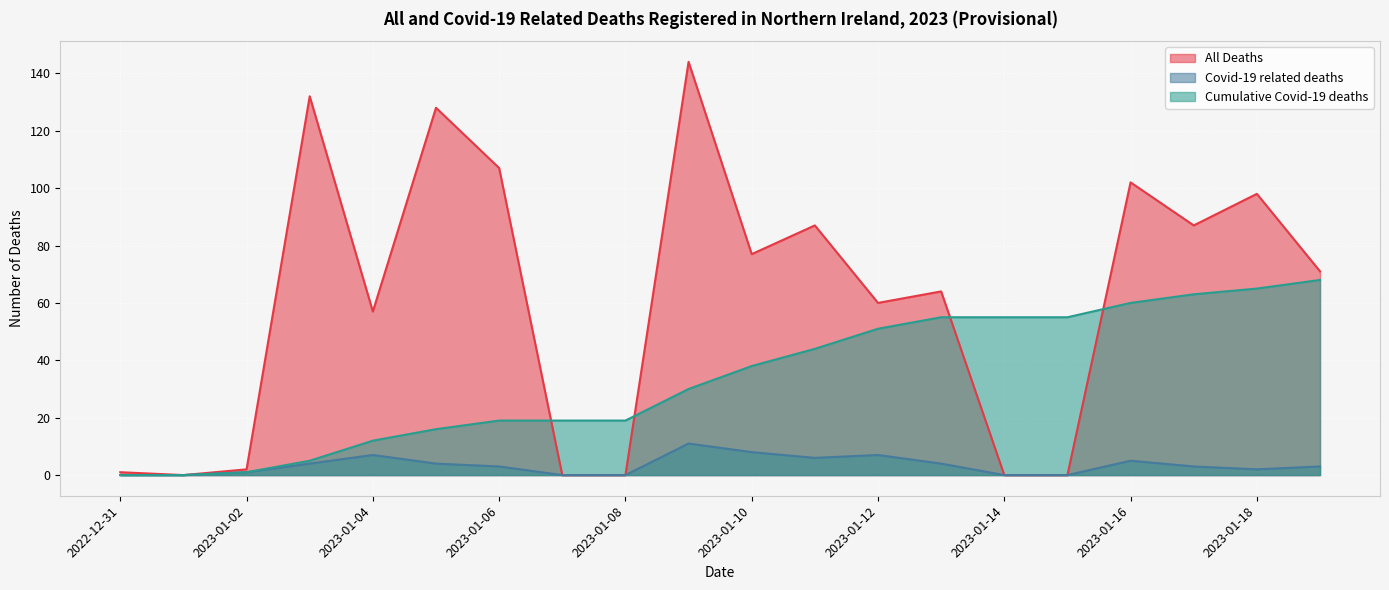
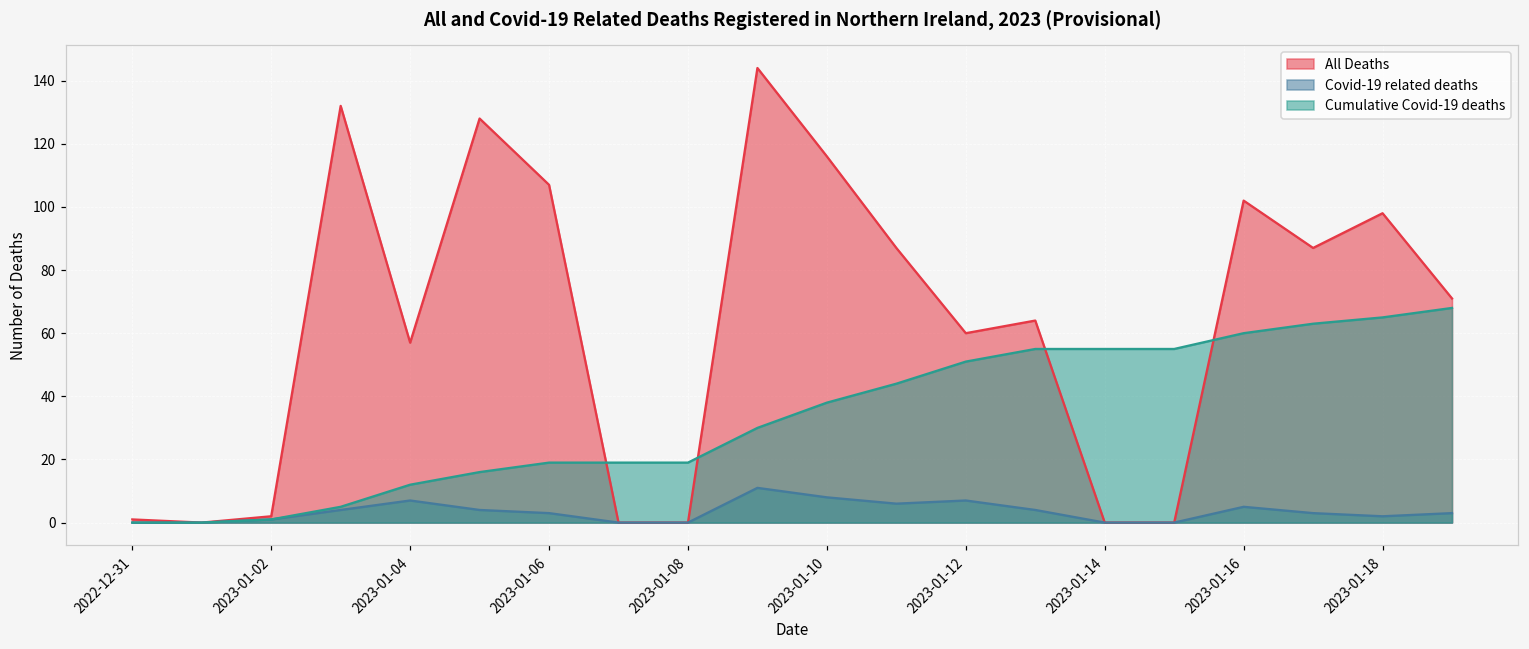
All Deaths, 2023-01-10: 77 -> 116
